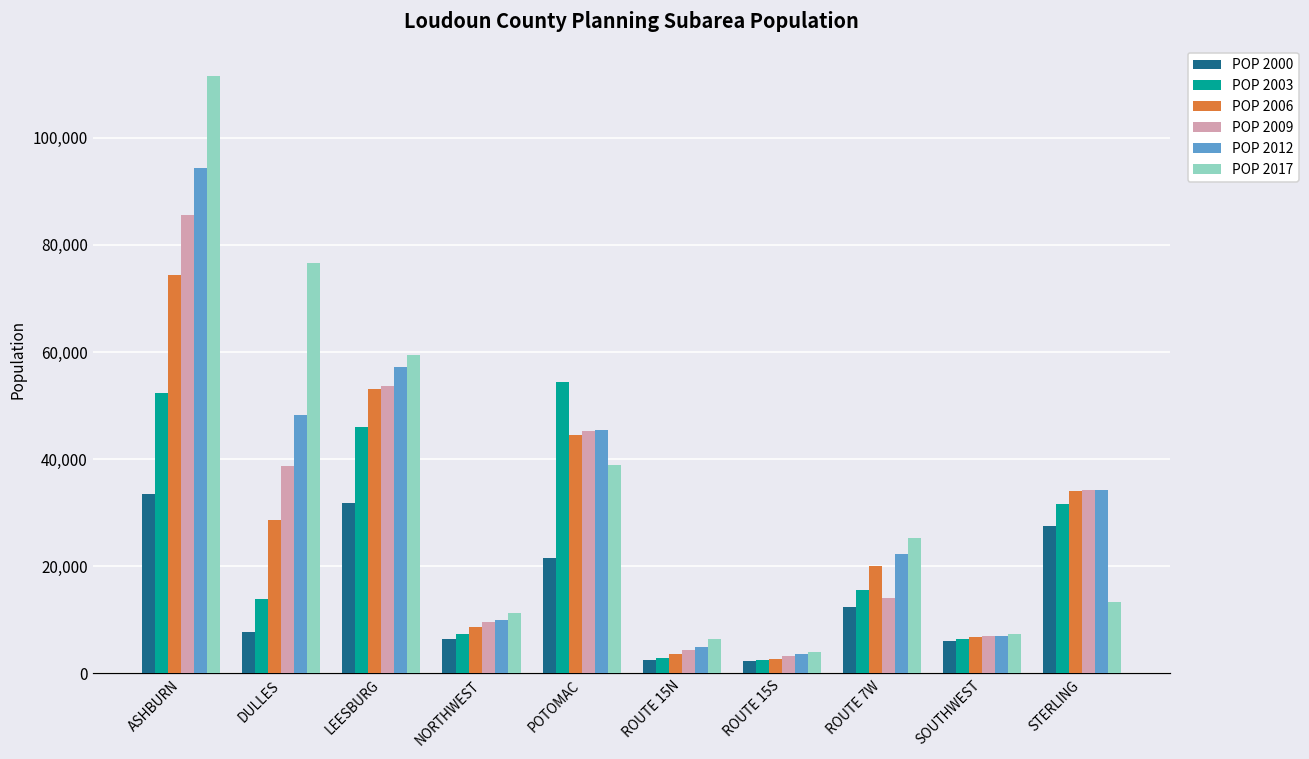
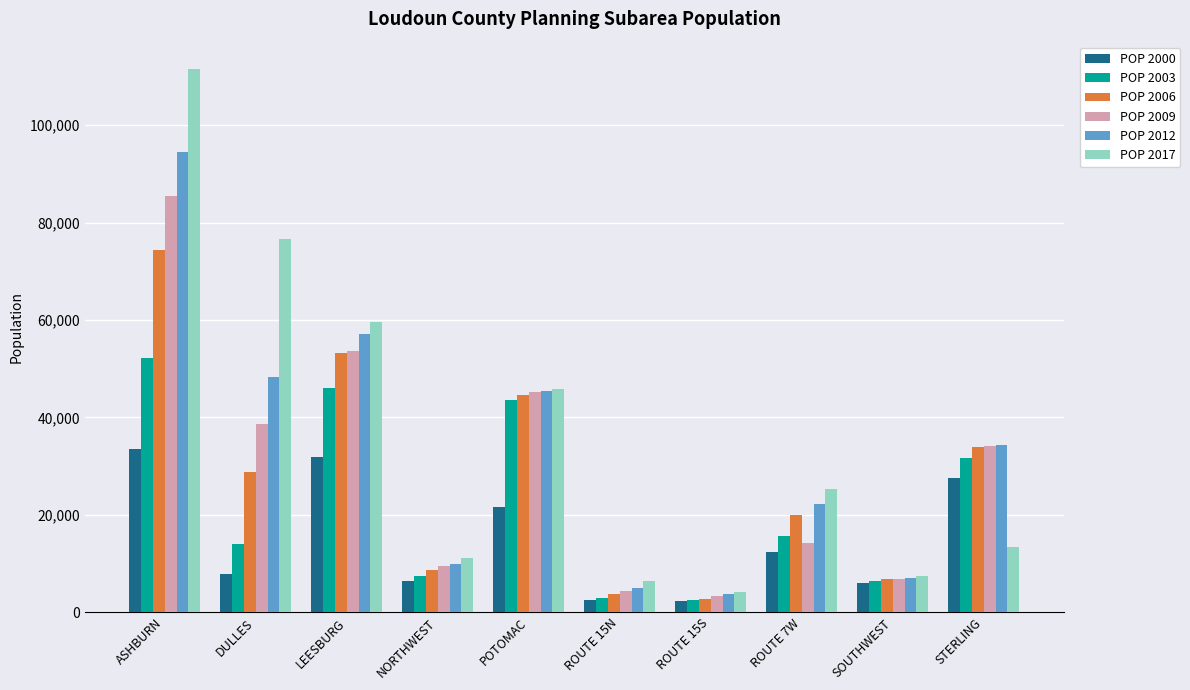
POP 2003, POTOMAC: 54,000 -> 43,000
POP 2017, POTOMAC: 39,000 -> 46,000
